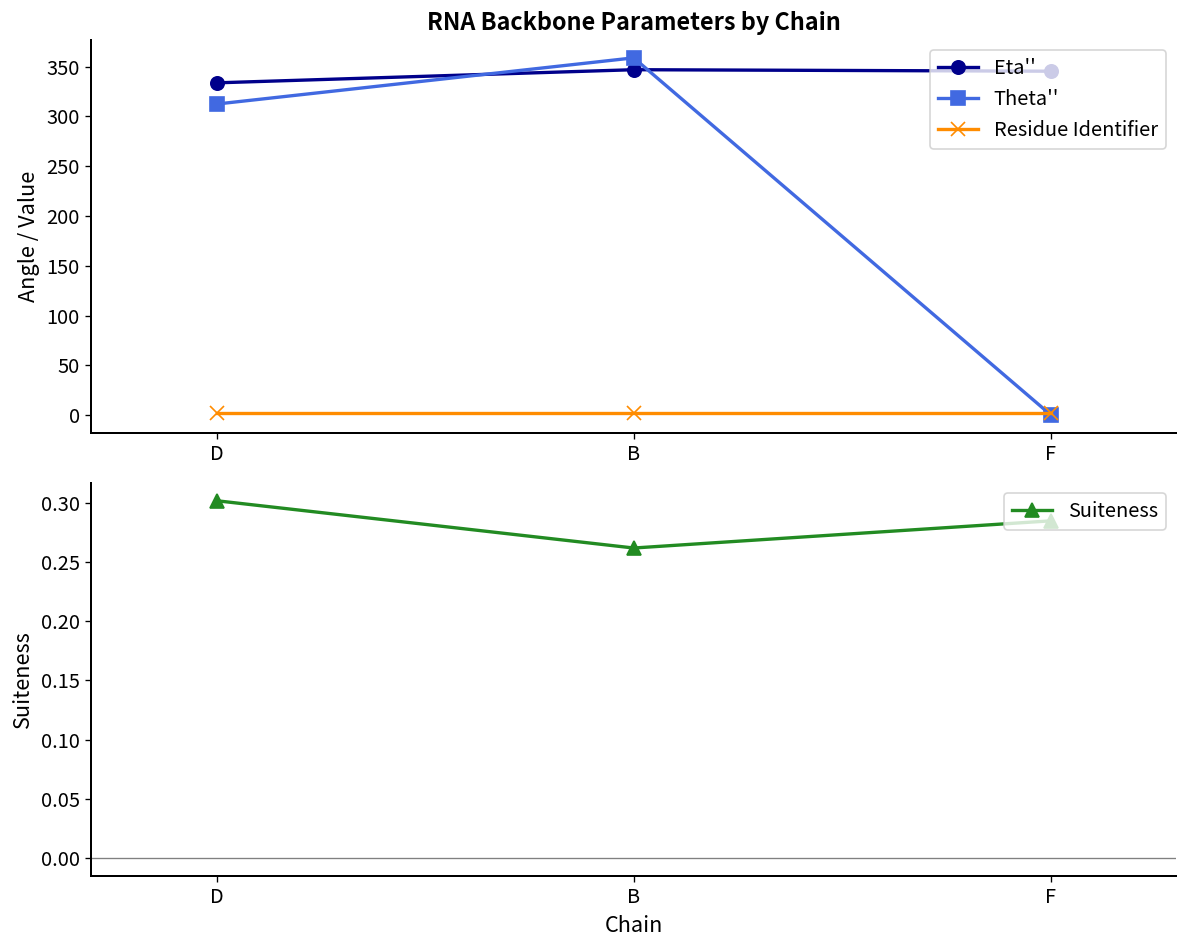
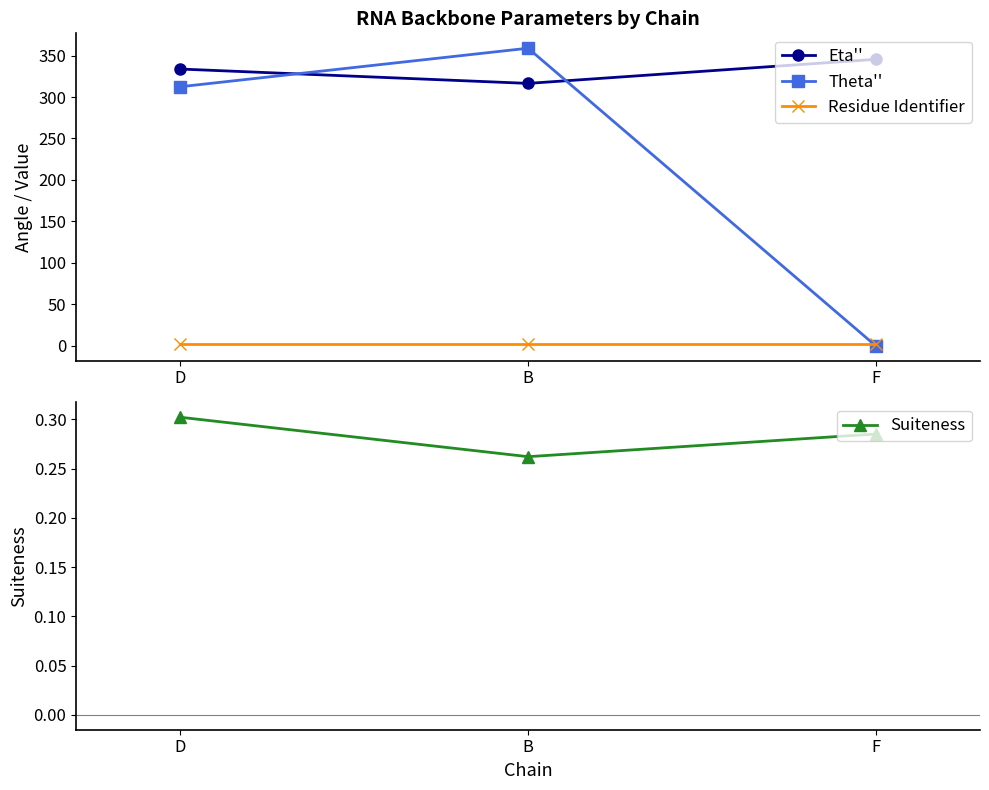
RNA Backbone Parameters by Chain, Eta'', B: 350 -> 320
